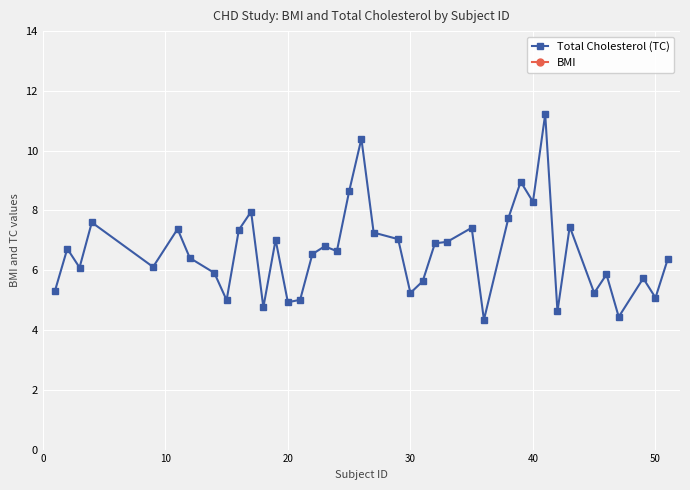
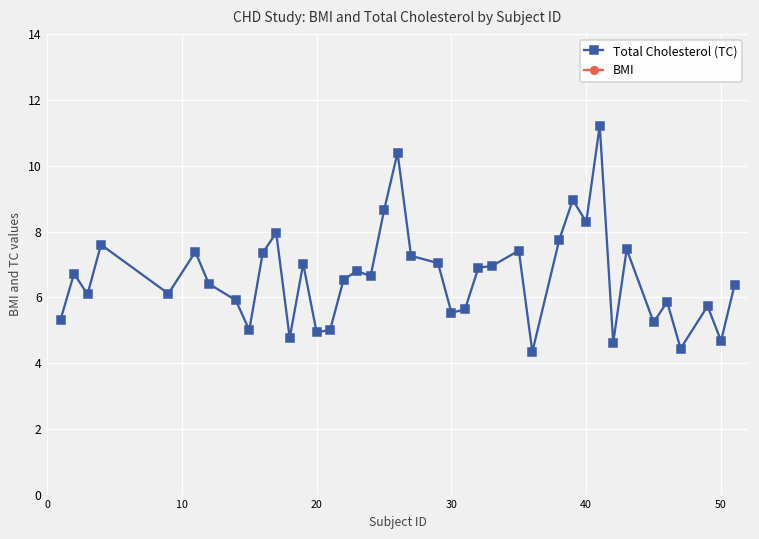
Total Cholesterol (TC), 30: 5.2 -> 5.5
Total Cholesterol (TC), 50: 5.1 -> 4.7
